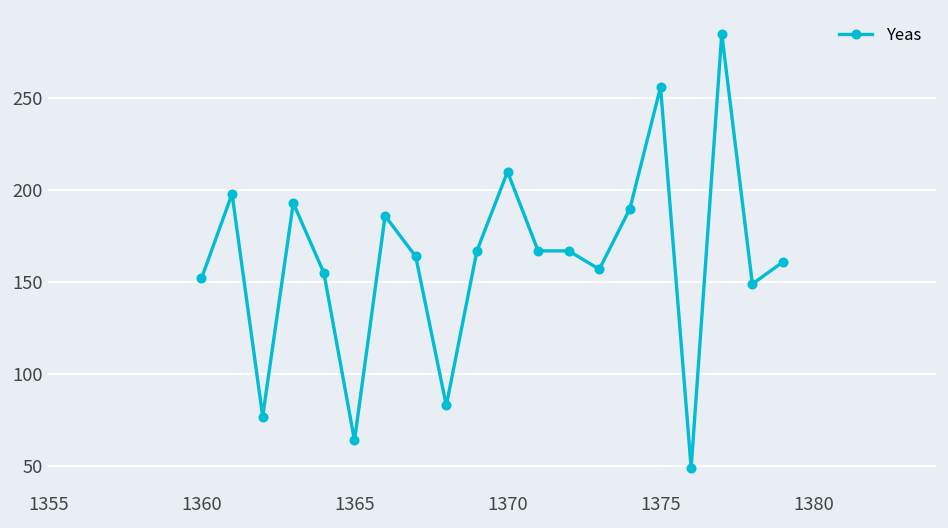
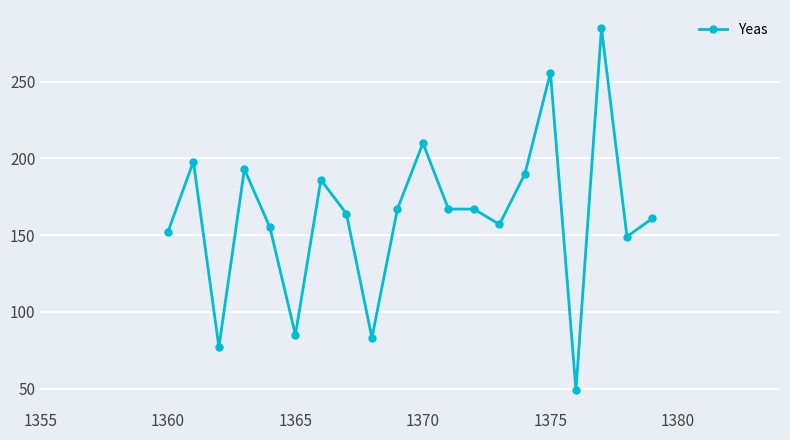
1365: 64 -> 85
